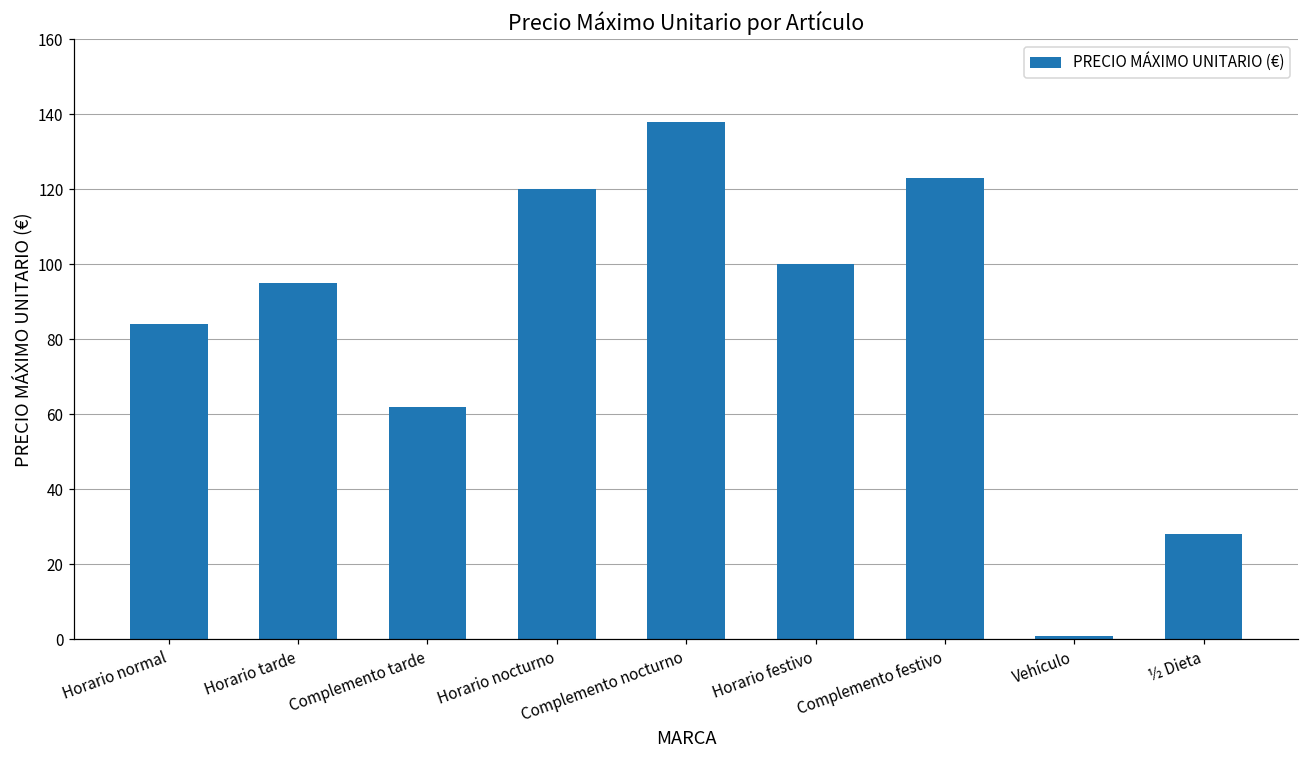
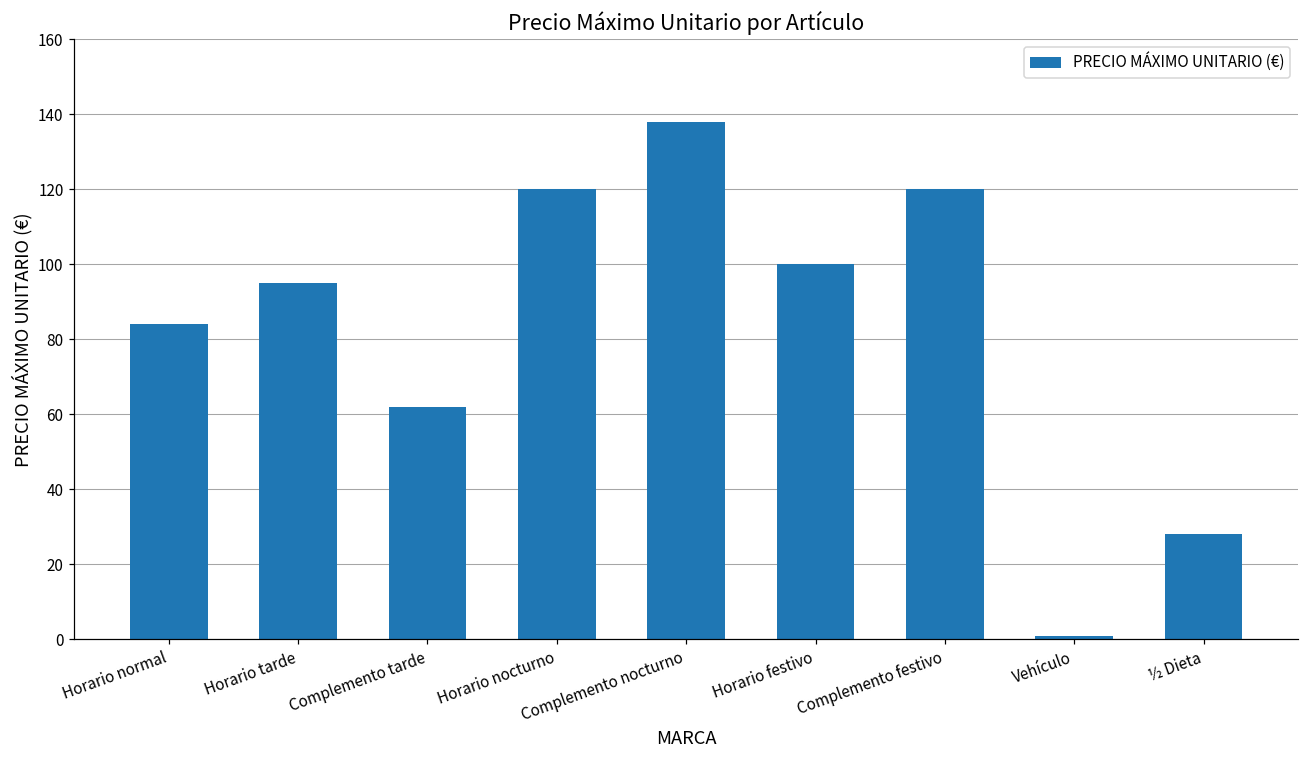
Complemento festivo: 123 -> 120
